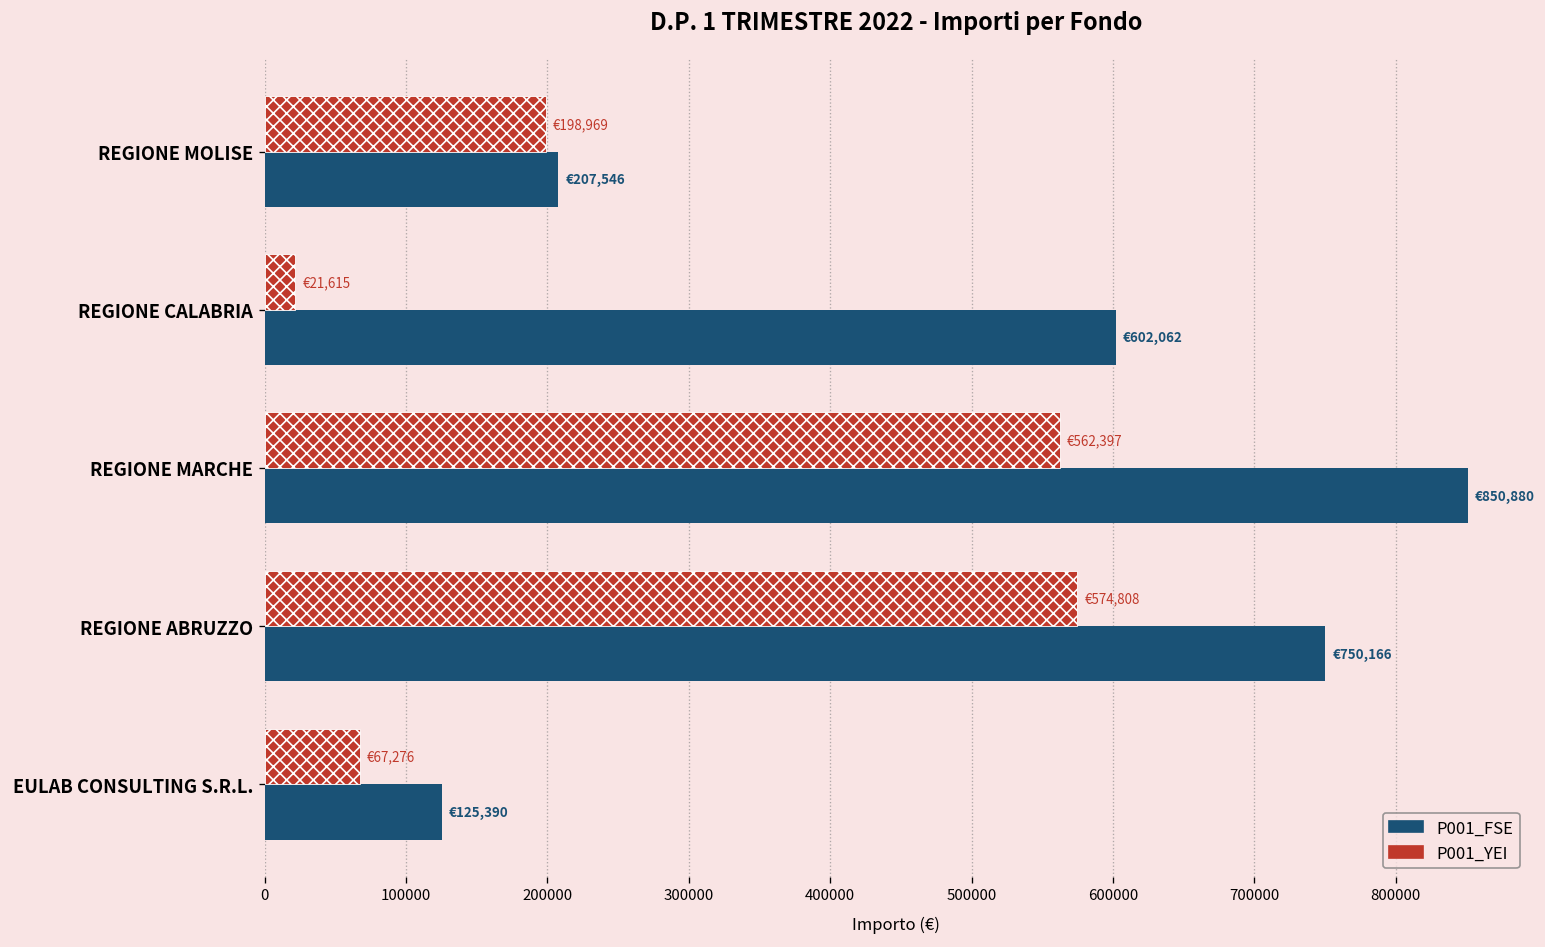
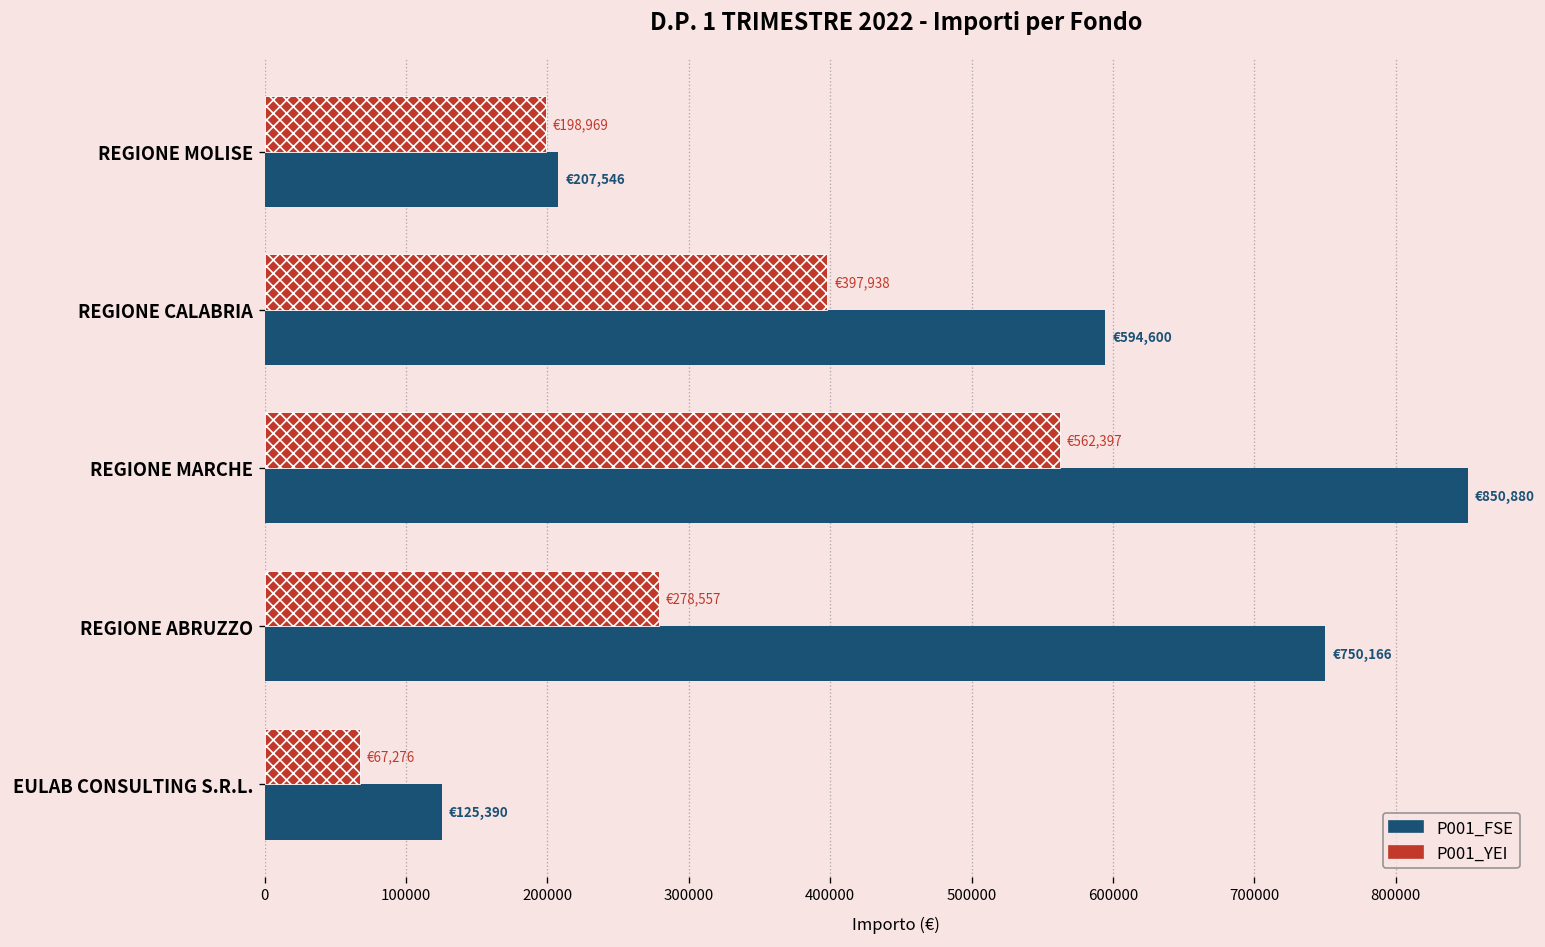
P001_YEI, REGIONE CALABRIA: €21,615 -> €397,938
P001_FSE, REGIONE CALABRIA: €602,062 -> €594,600
P001_YEI, REGIONE ABRUZZO: €574,808 -> €278,557
